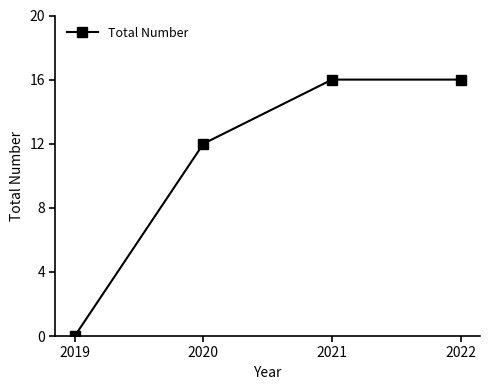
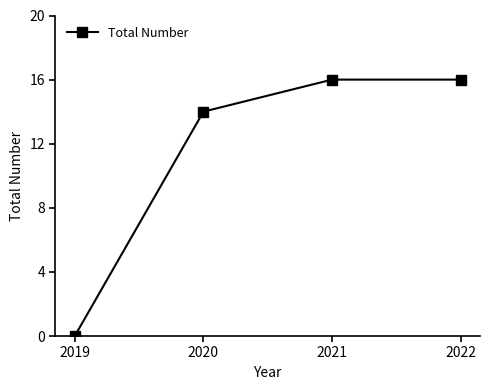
2020: 12 -> 14
